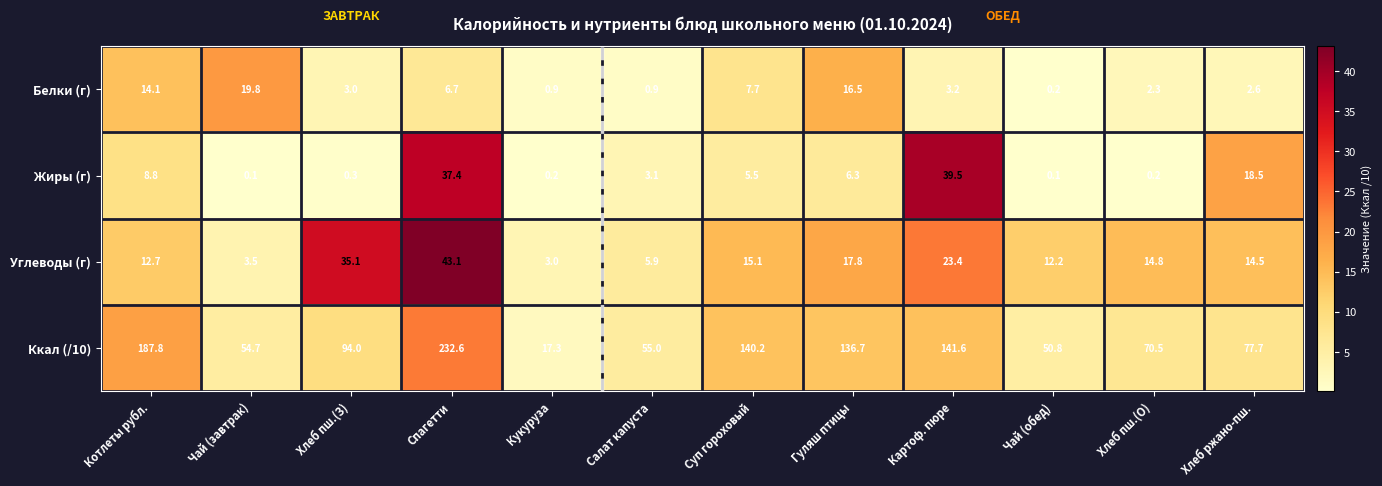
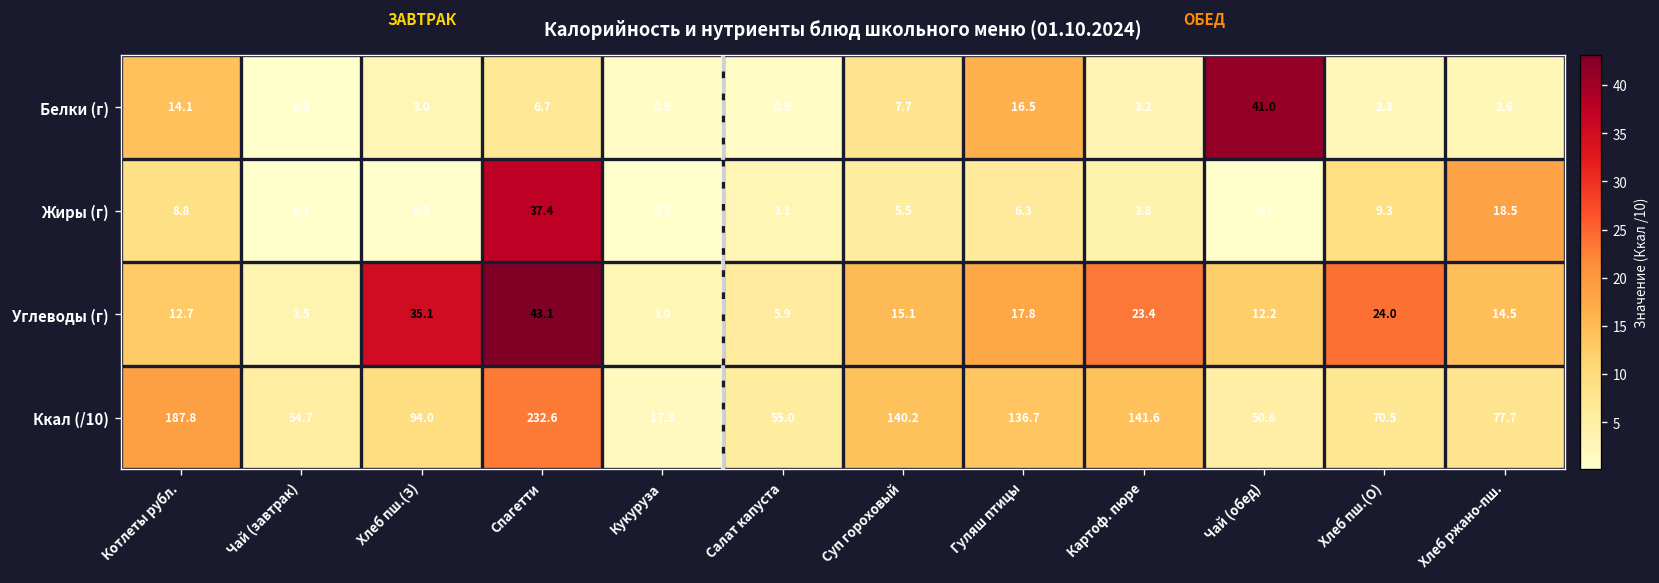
Белки (г), Чай (завтрак): 19.8 -> 0.2
Белки (г), Чай (обед): 0.2 -> 41.0
Жиры (г), Картоф. пюре: 39.5 -> 3.8
Жиры (г), Хлеб пш.(О): 0.2 -> 9.3
Углеводы (г), Хлеб пш.(О): 14.8 -> 24.0
